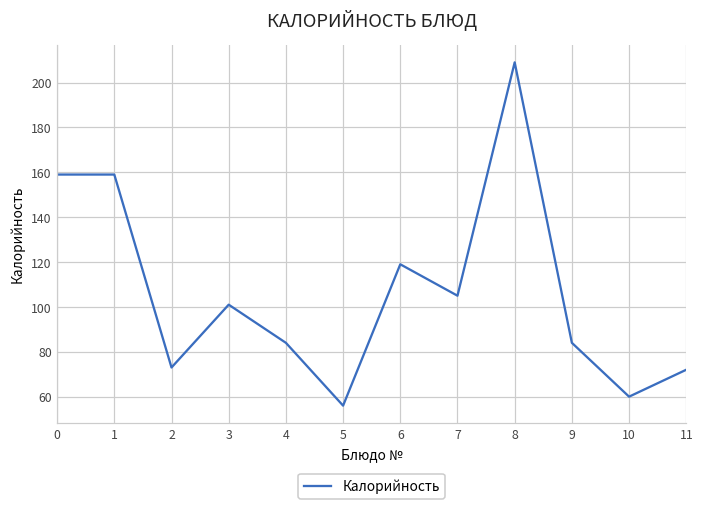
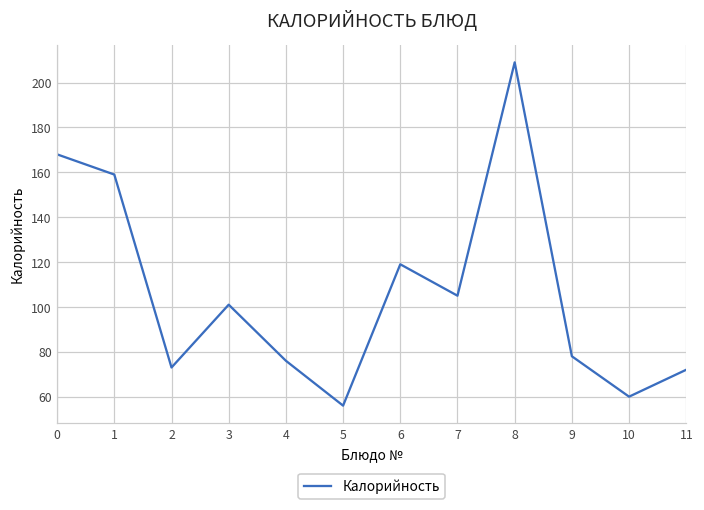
0: 159 -> 168
4: 84 -> 76
9: 84 -> 78
